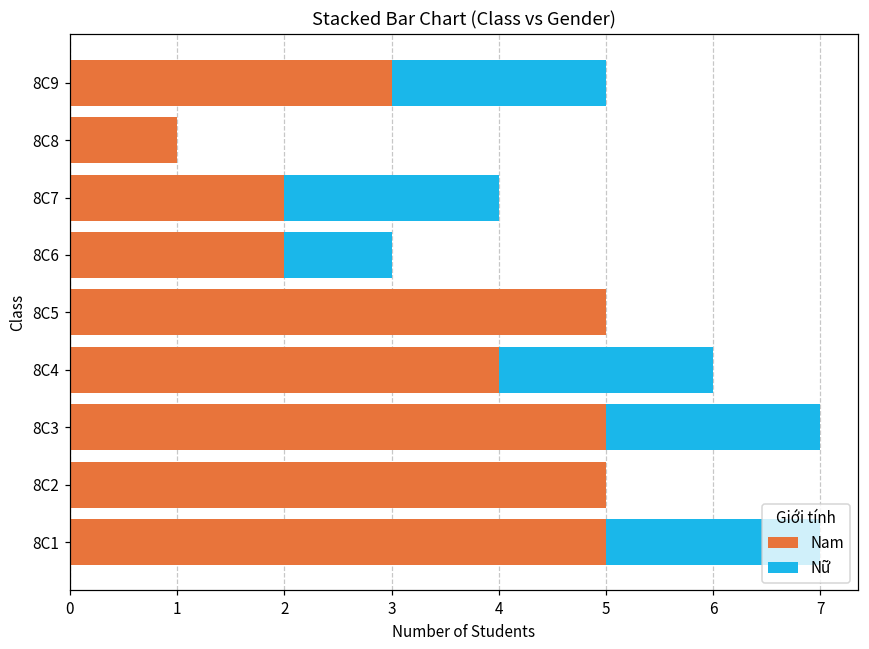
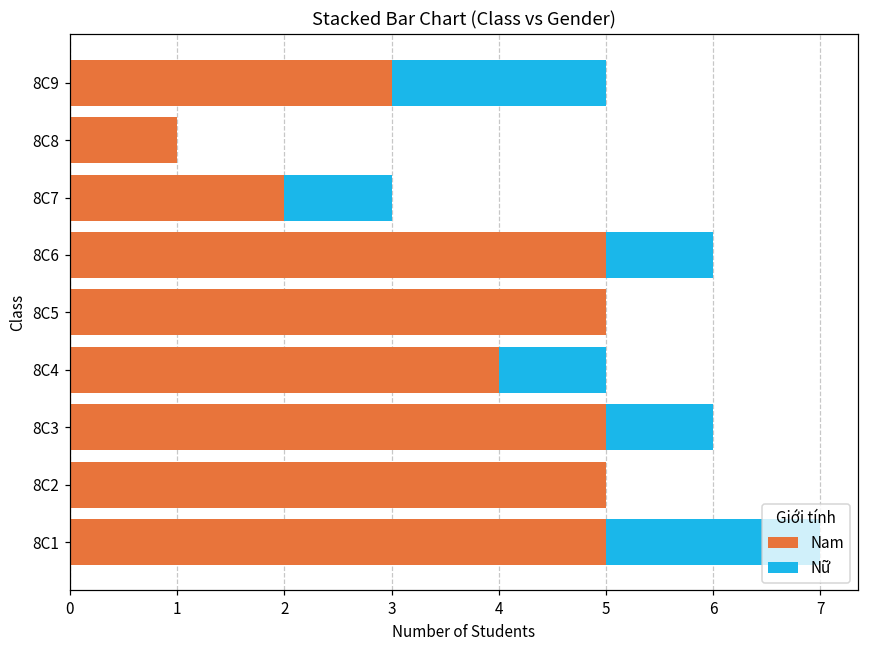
Nữ, 8C7: 2 -> 1
Nam, 8C6: 2 -> 5
Nữ, 8C4: 2 -> 1
Nữ, 8C3: 2 -> 1
